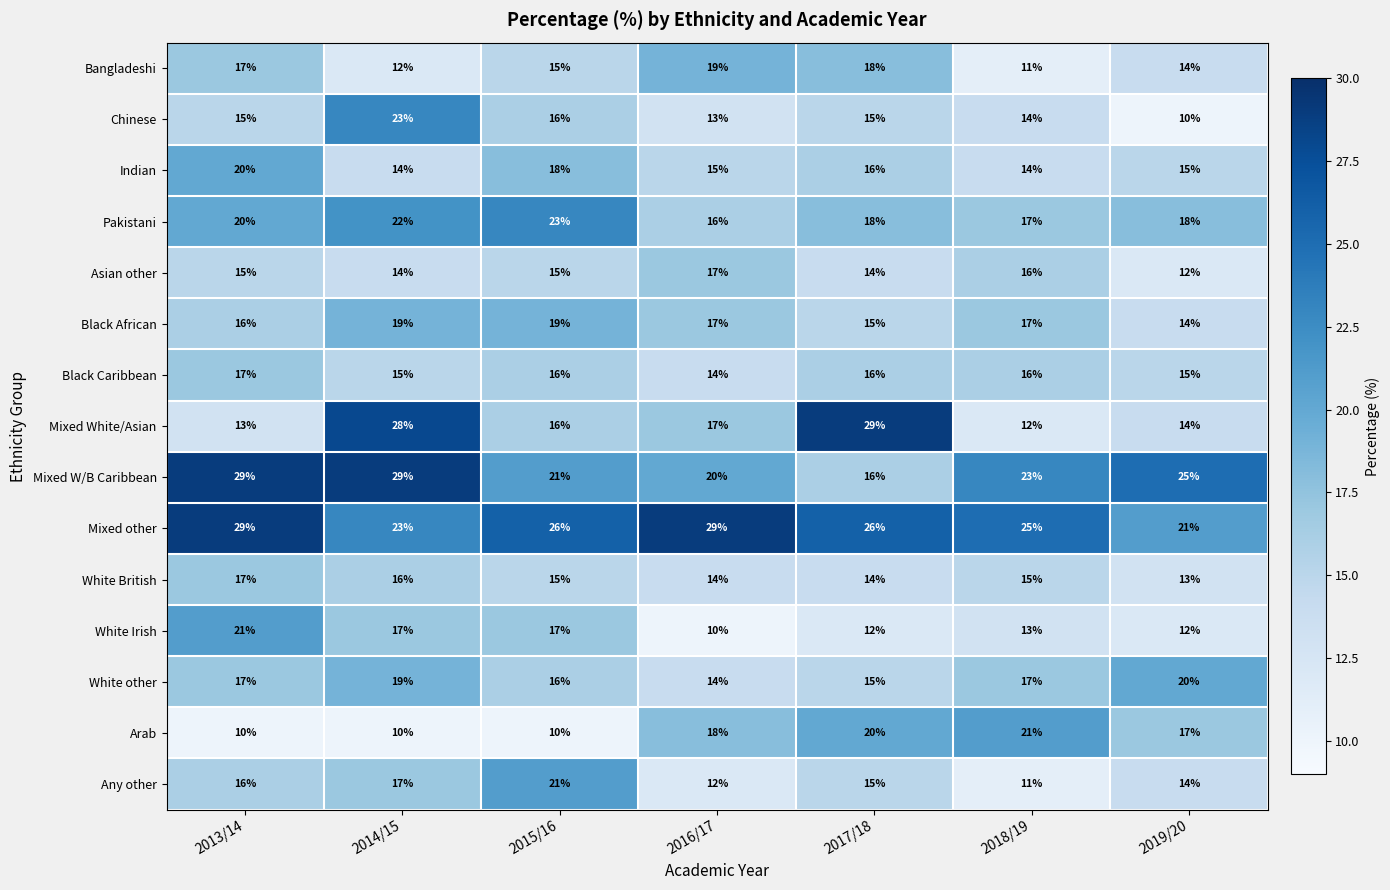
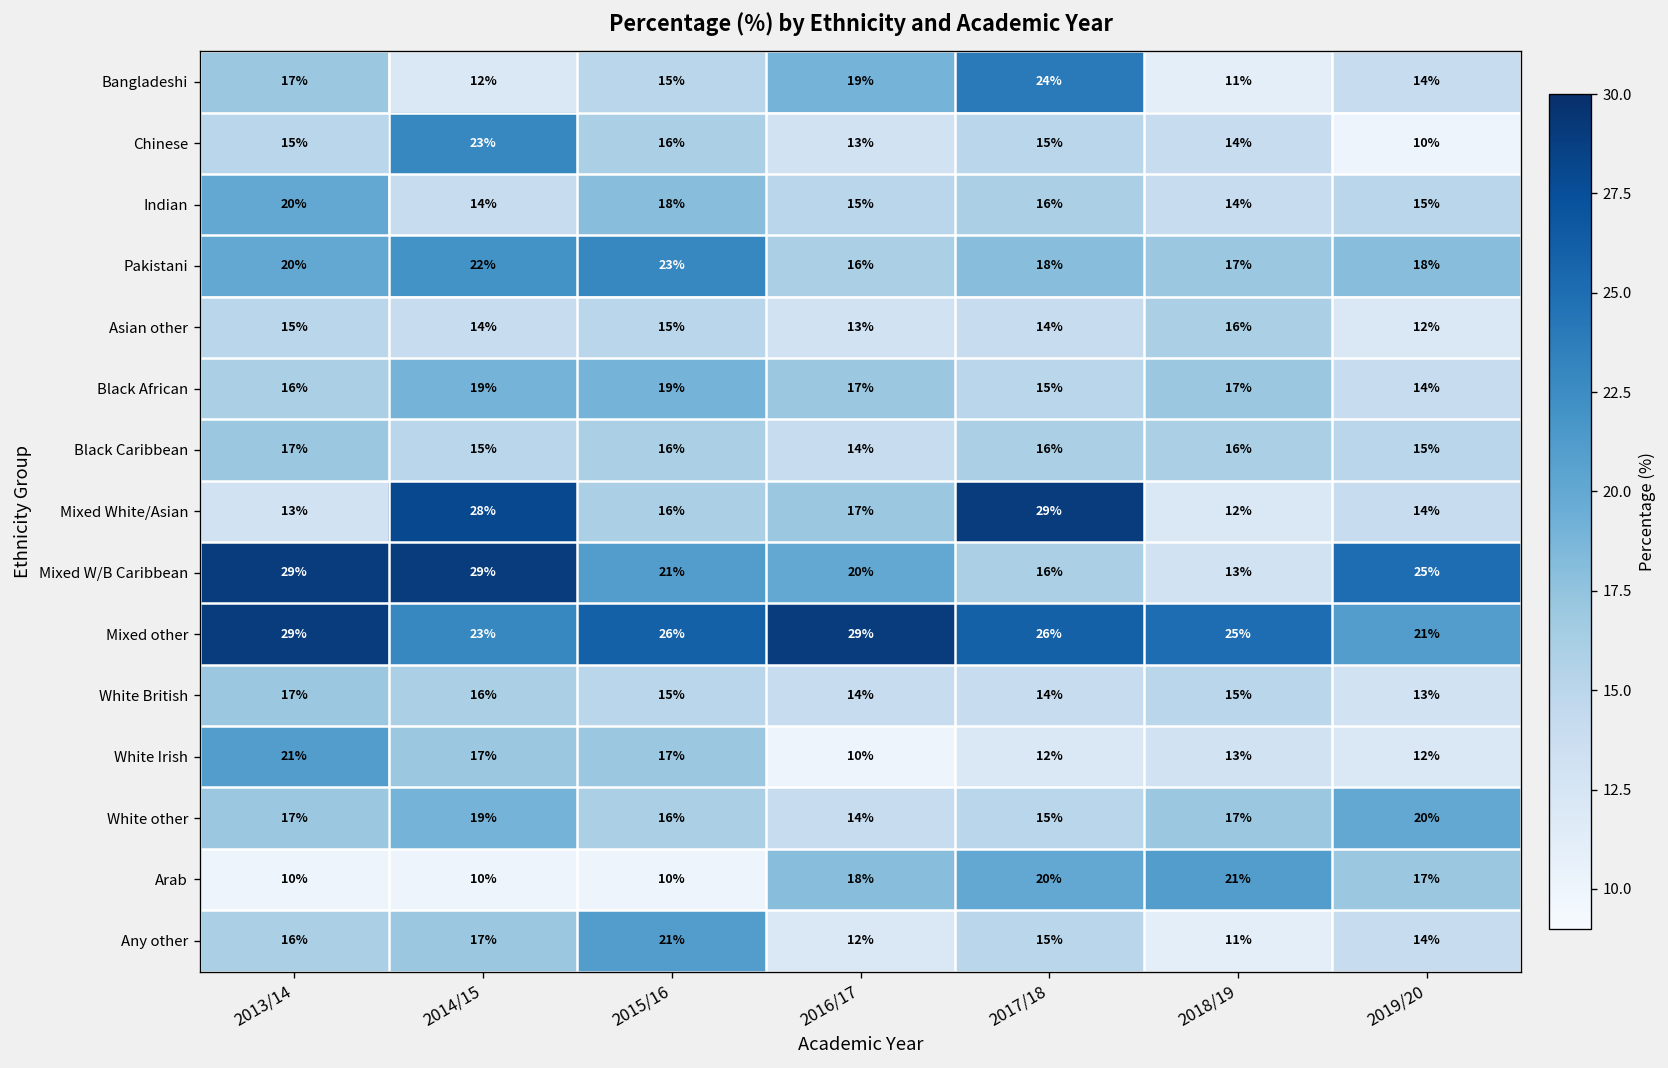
Bangladeshi, 2017/18: 18% -> 24%
Asian other, 2016/17: 17% -> 13%
Mixed W/B Caribbean, 2018/19: 23% -> 13%
